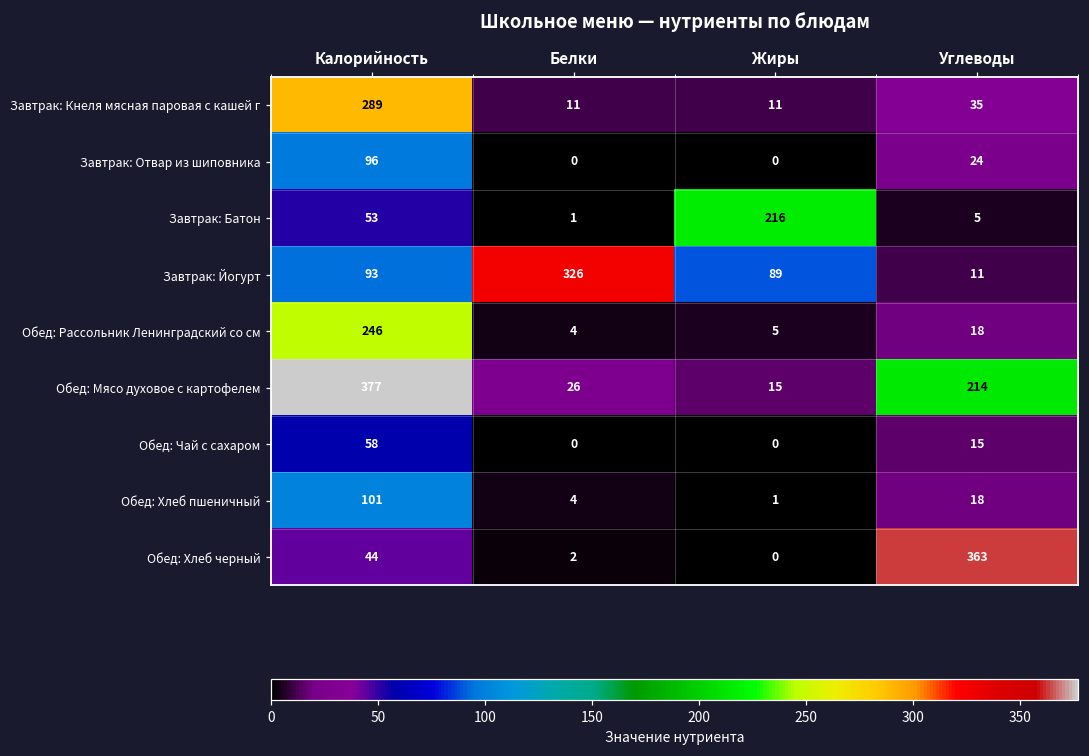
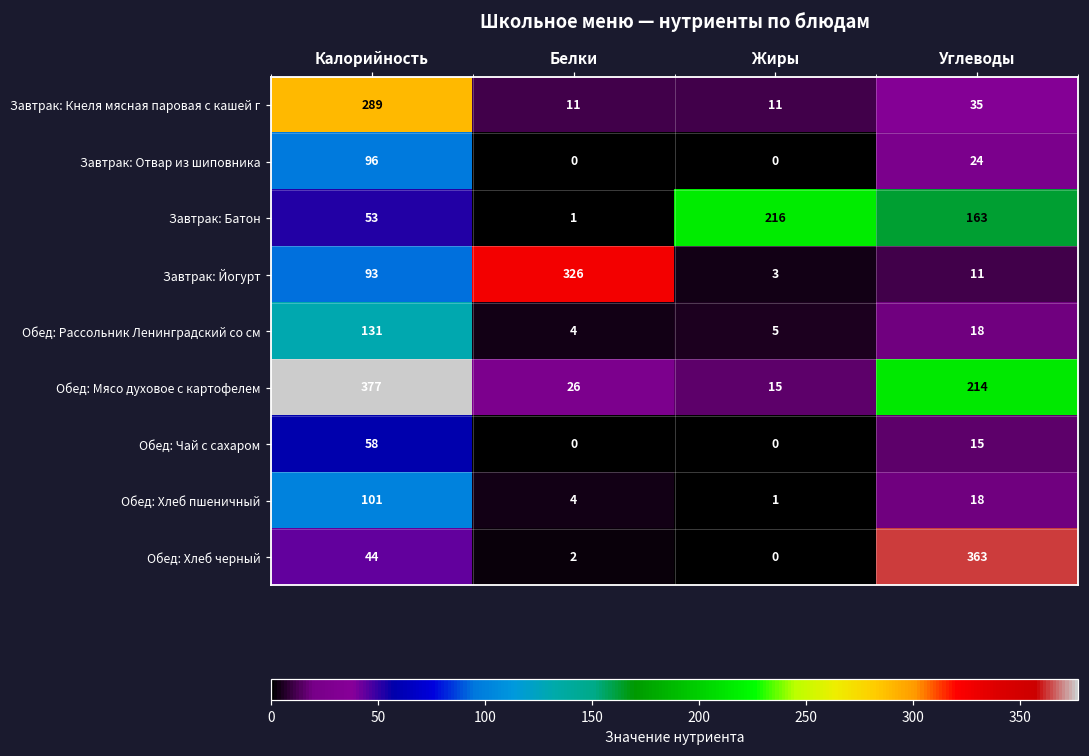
Завтрак: Батон, Углеводы: 5 -> 163
Завтрак: Йогурт, Жиры: 89 -> 3
Обед: Рассольник Ленинградский со см, Калорийность: 246 -> 131
